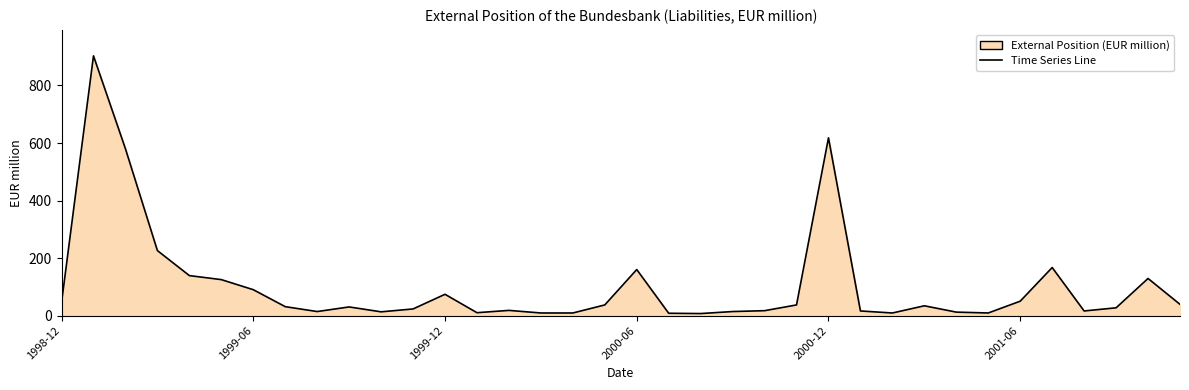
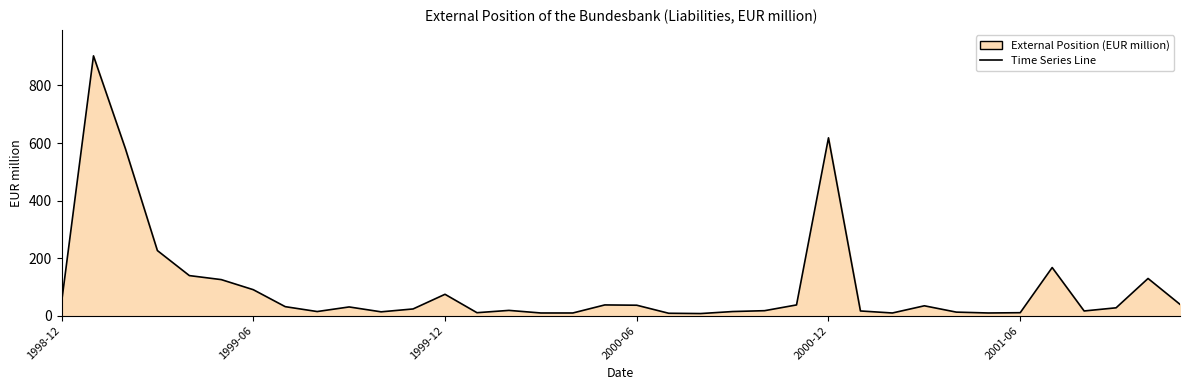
2000-06: 160 -> 40
2001-06: 50 -> 10
